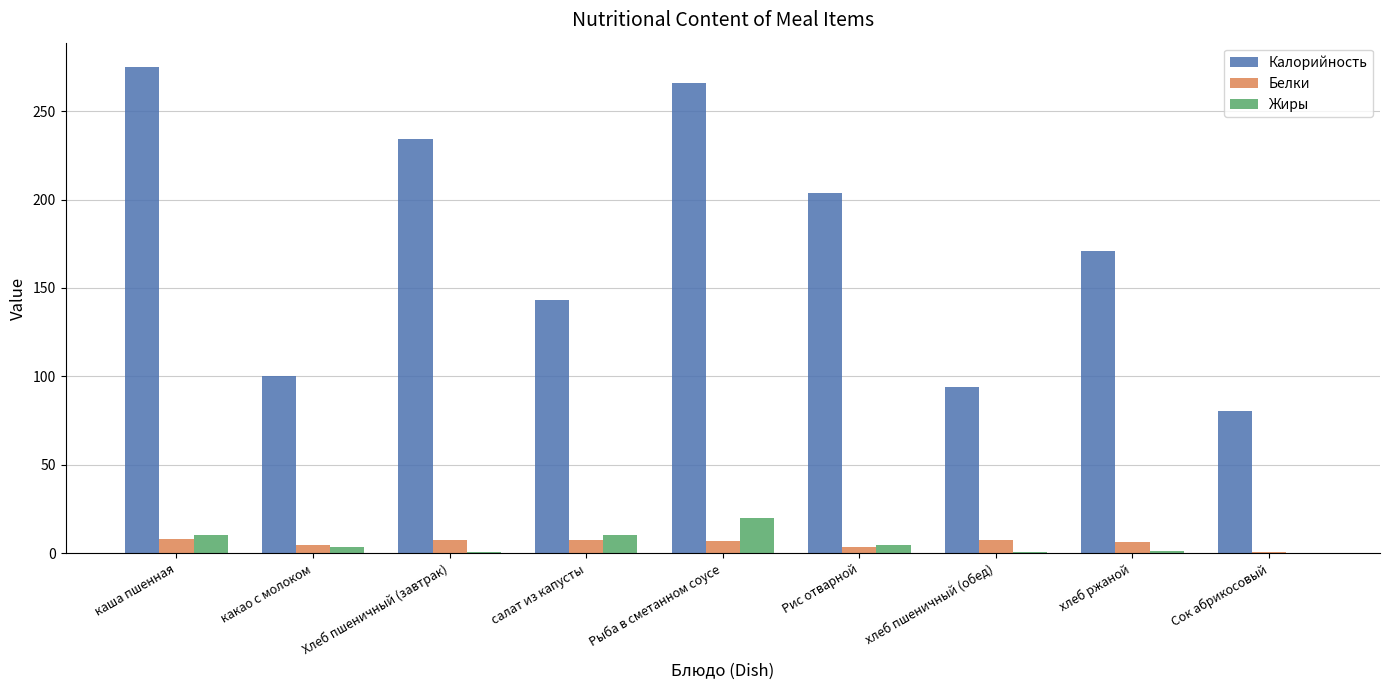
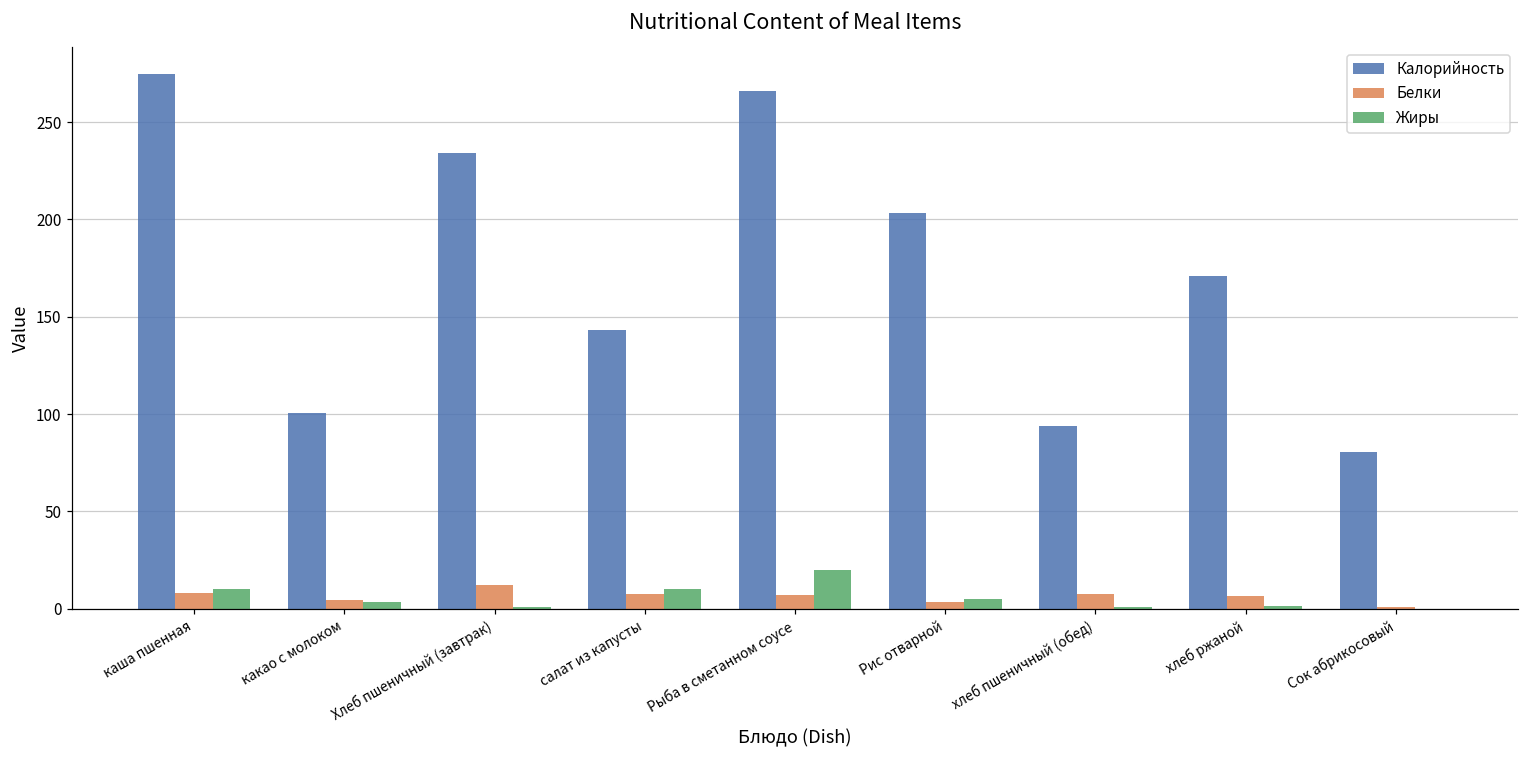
Белки, Хлеб пшеничный (завтрак): 8 -> 12
